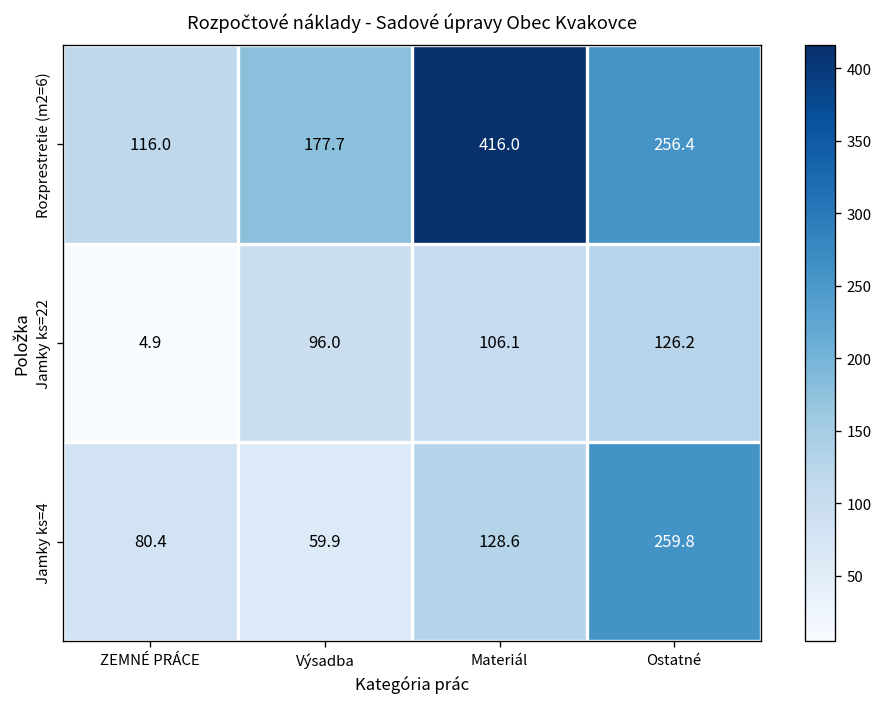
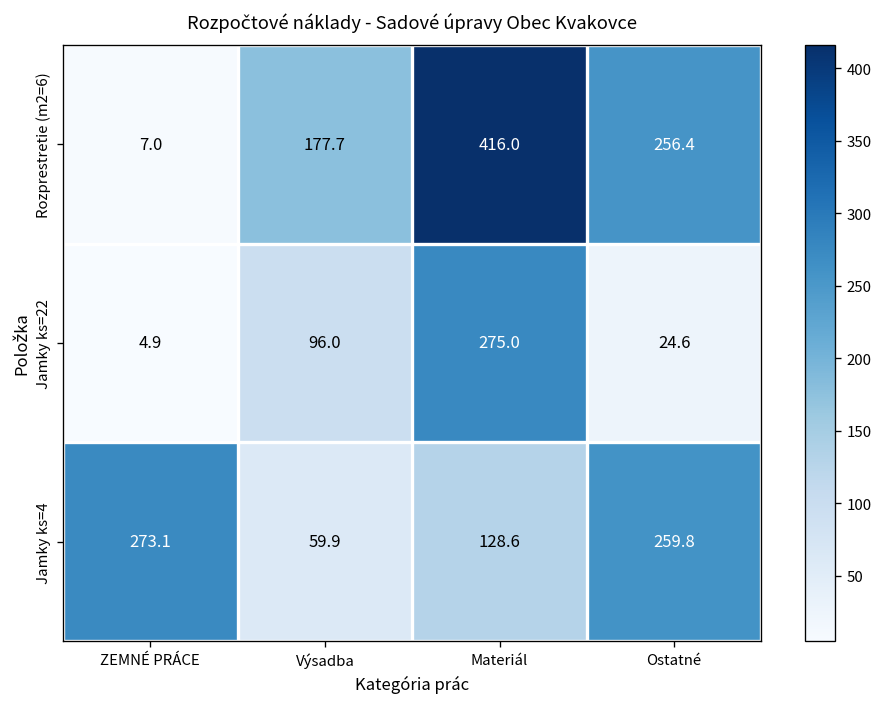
Rozprestretie (m2=6), ZEMNÉ PRÁCE: 116.0 -> 7.0
Jamky ks=22, Materiál: 106.1 -> 275.0
Jamky ks=22, Ostatné: 126.2 -> 24.6
Jamky ks=4, ZEMNÉ PRÁCE: 80.4 -> 273.1
